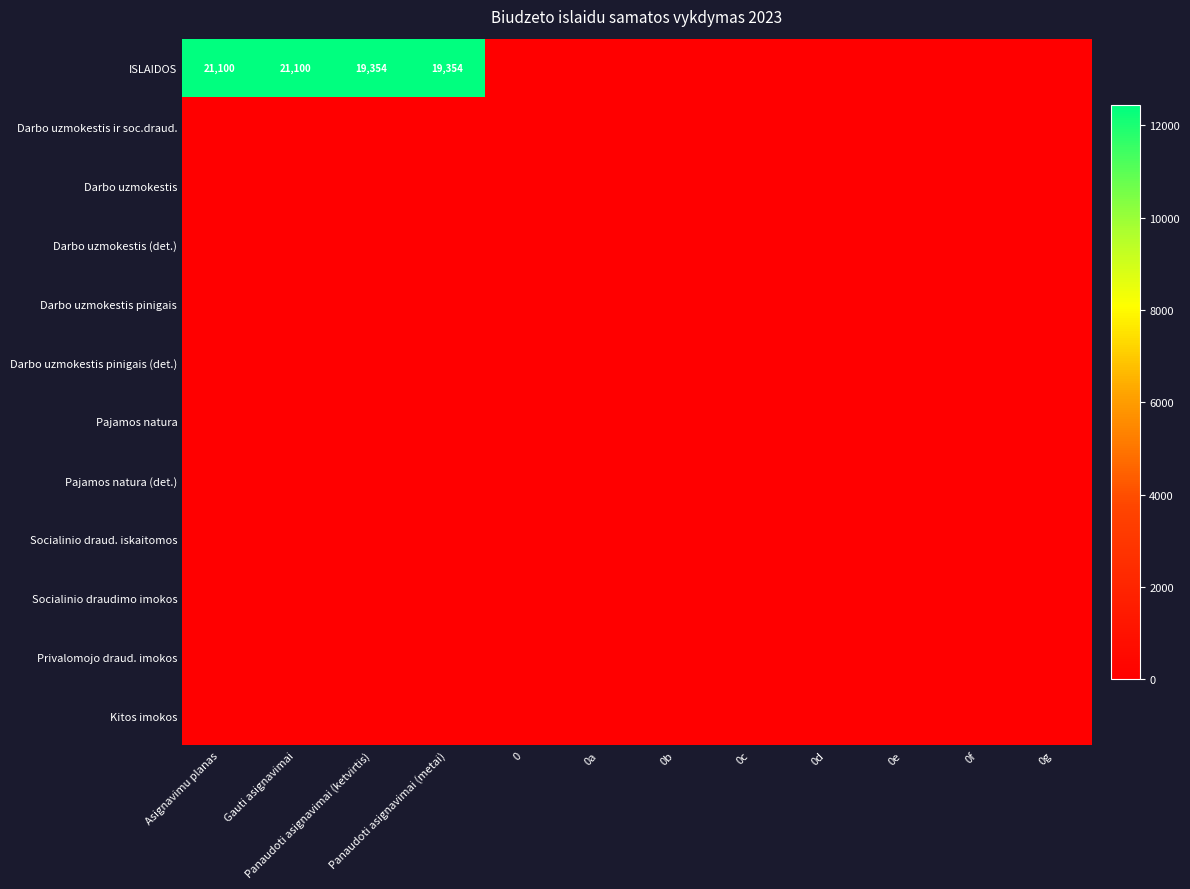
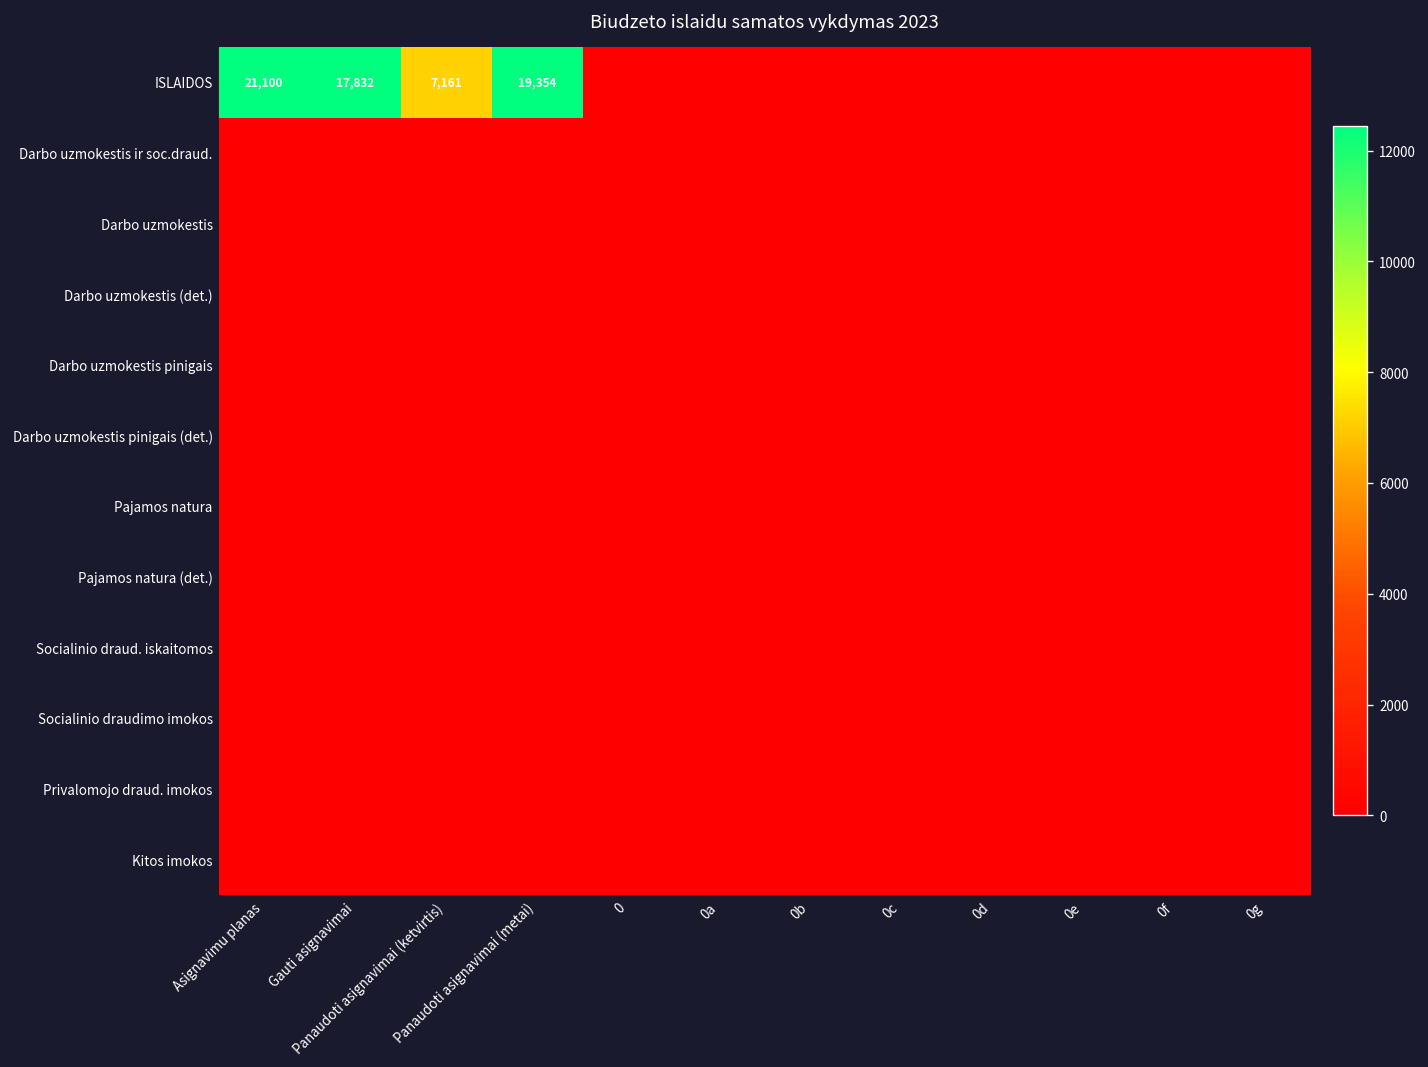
ISLAIDOS, Gauti asignavimai: 21,100 -> 17,832
ISLAIDOS, Panaudoti asignavimai (ketvirtis): 19,354 -> 7,161
